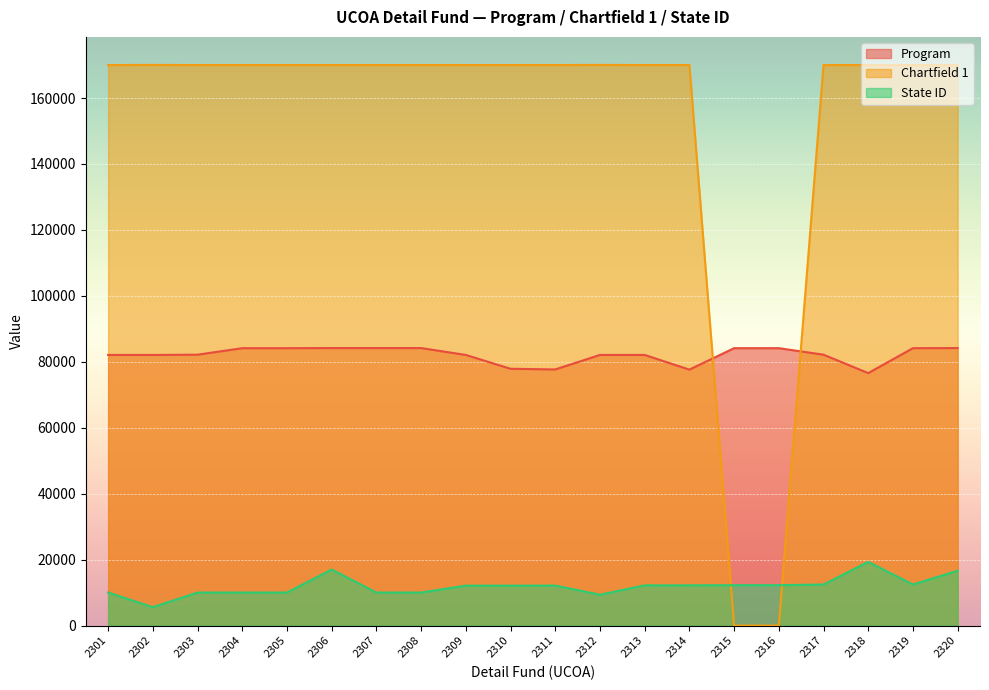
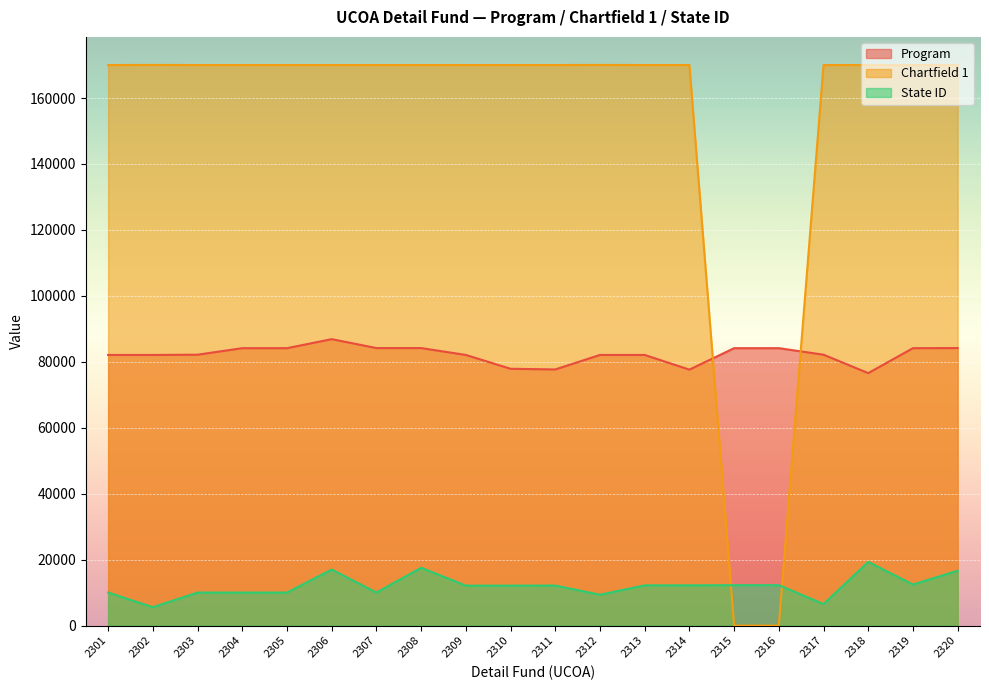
Program, 2306: 84000 -> 87000
State ID, 2308: 10000 -> 18000
State ID, 2317: 12000 -> 7000
